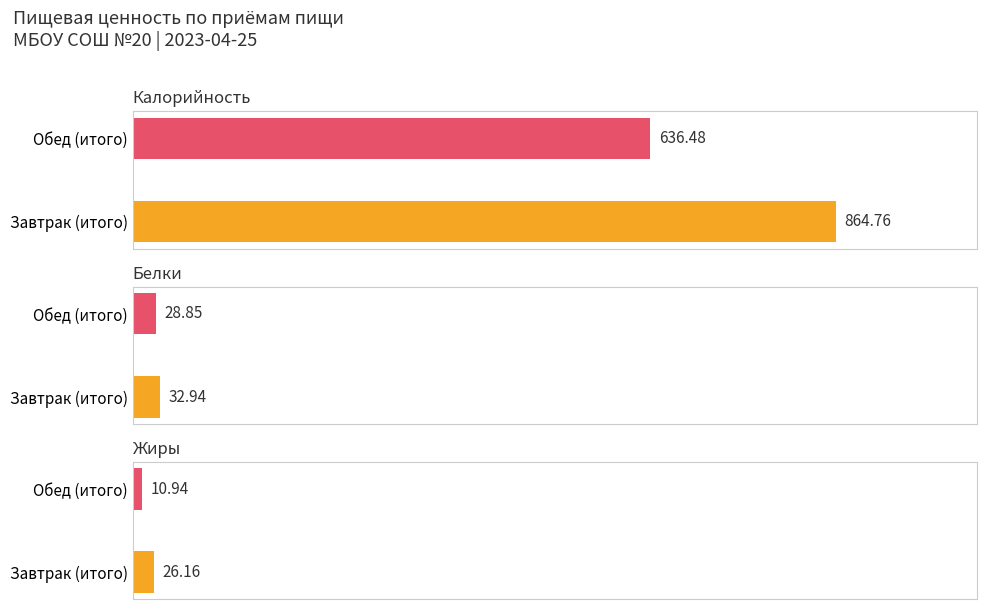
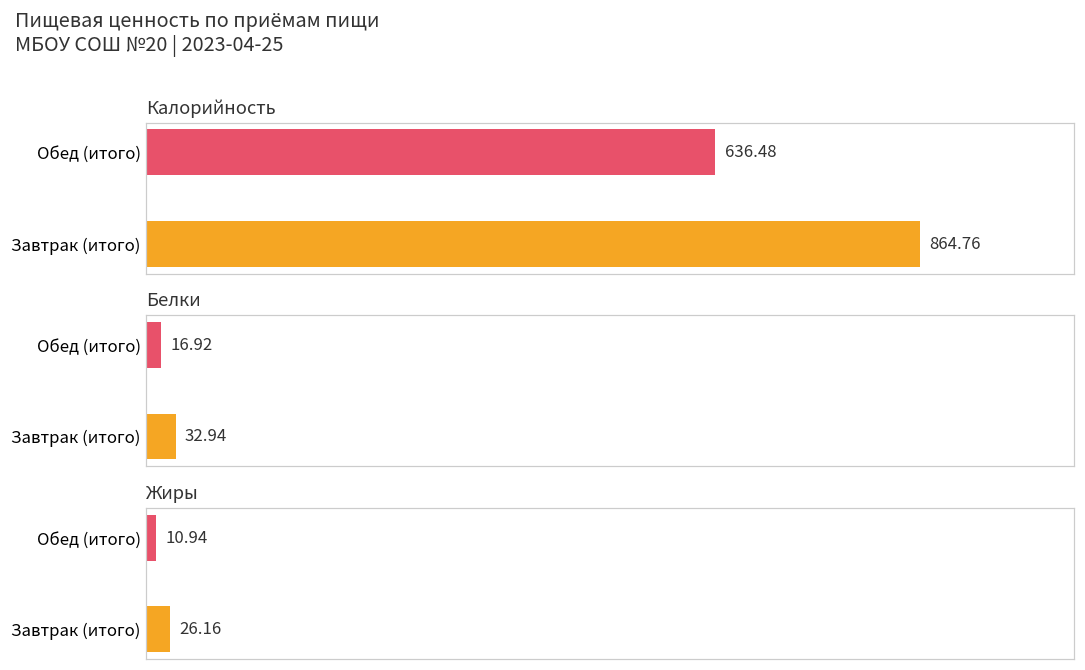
Белки, Обед (итого): 28.85 -> 16.92
